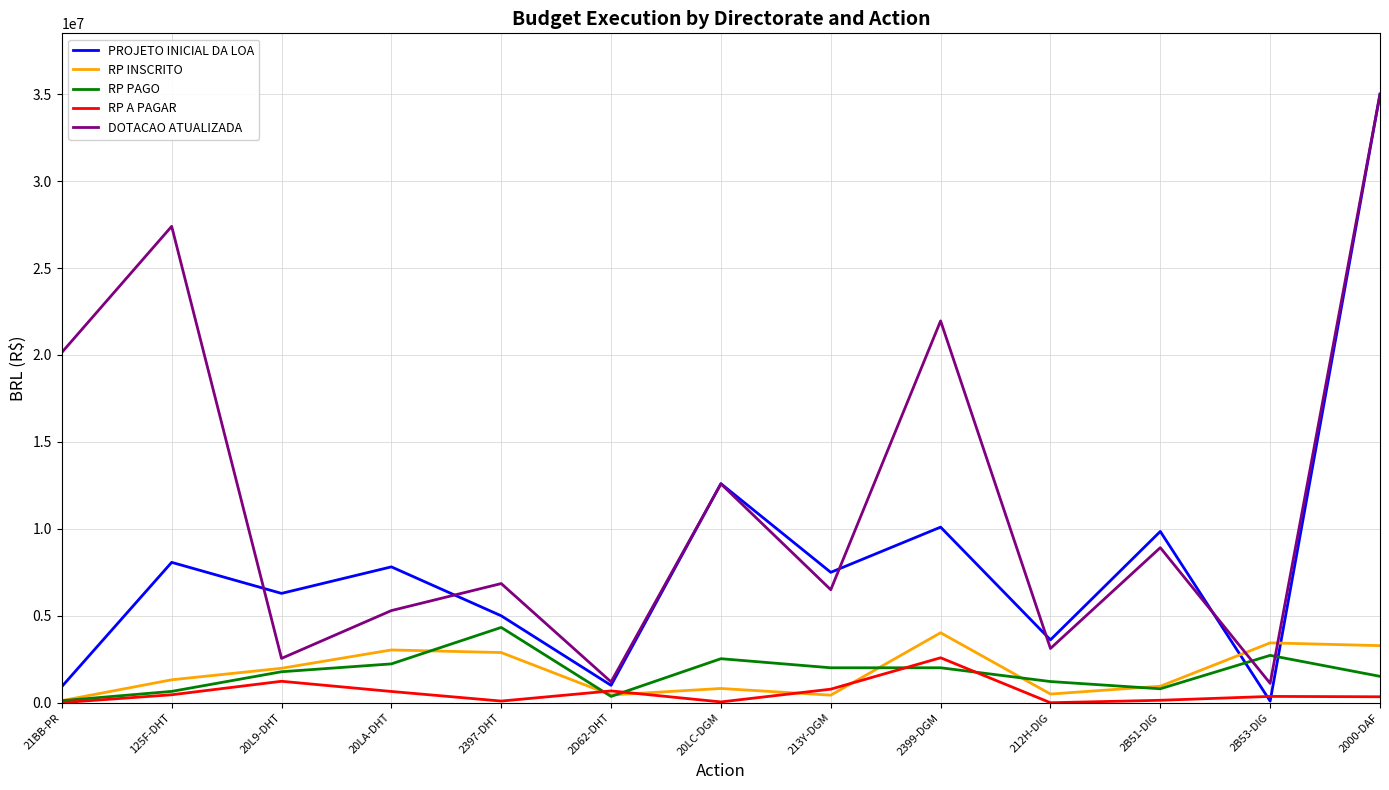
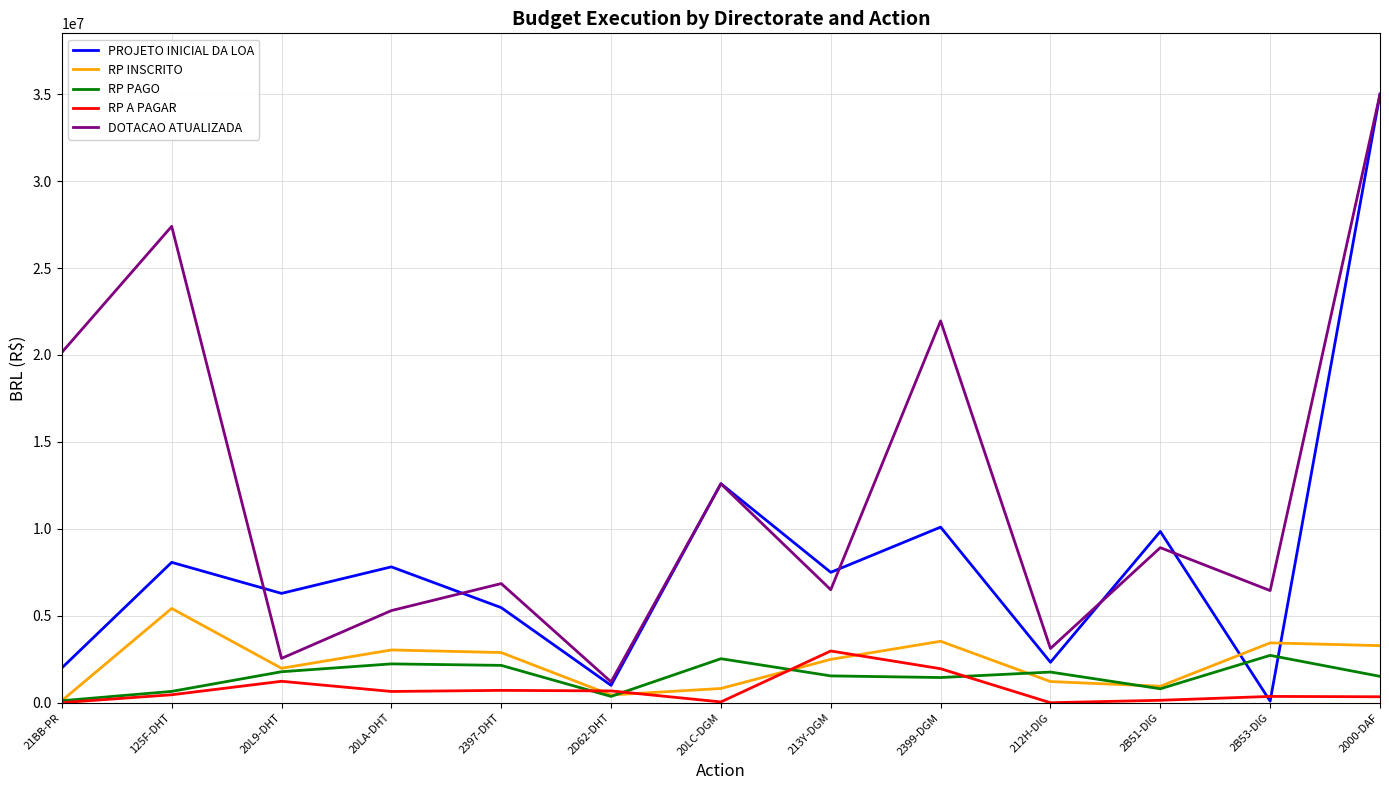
PROJETO INICIAL DA LOA, 21BB-PR: 900000 -> 2000000
RP INSCRITO, 125F-DHT: 1300000 -> 5400000
PROJETO INICIAL DA LOA, 2397-DHT: 5000000 -> 5500000
RP PAGO, 2397-DHT: 4300000 -> 2100000
RP A PAGAR, 2397-DHT: 100000 -> 700000
RP INSCRITO, 213Y-DGM: 400000 -> 2500000
RP PAGO, 213Y-DGM: 2000000 -> 1500000
RP A PAGAR, 213Y-DGM: 800000 -> 3000000
RP INSCRITO, 2399-DGM: 4000000 -> 3500000
RP PAGO, 2399-DGM: 2000000 -> 1400000
RP A PAGAR, 2399-DGM: 2600000 -> 2000000
PROJETO INICIAL DA LOA, 212H-DIG: 3600000 -> 2300000
RP INSCRITO, 212H-DIG: 500000 -> 1200000
RP PAGO, 212H-DIG: 1200000 -> 1800000
DOTACAO ATUALIZADA, 2B53-DIG: 1100000 -> 6500000
